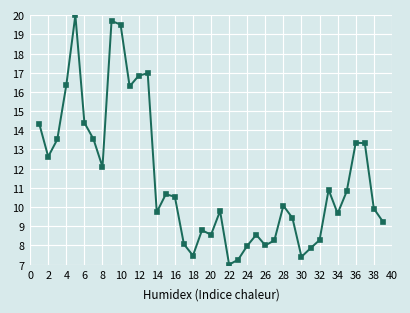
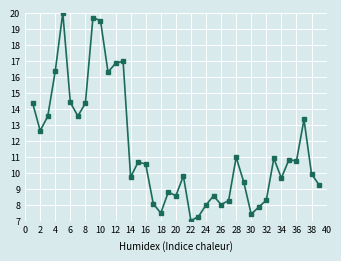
8: 12.1 -> 14.4
28: 10.1 -> 11.0
36: 13.4 -> 10.7
